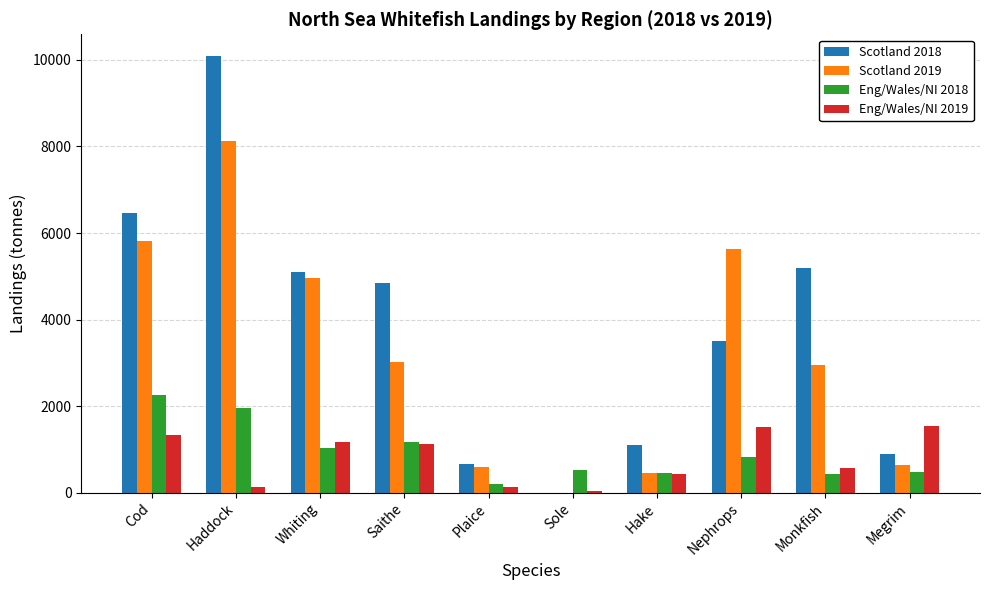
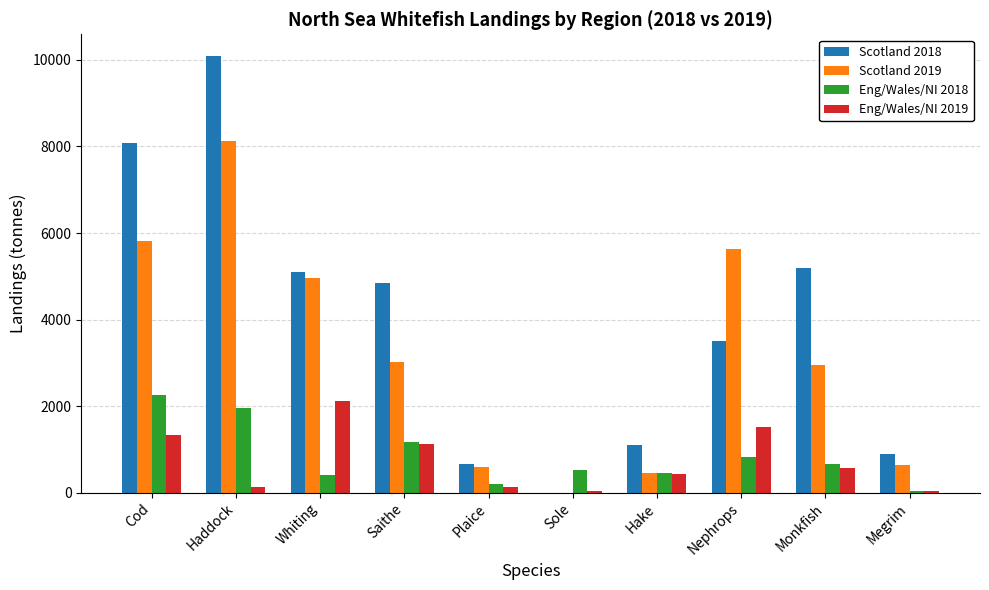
Scotland 2018, Cod: 6500 -> 8100
Eng/Wales/NI 2018, Whiting: 1000 -> 400
Eng/Wales/NI 2019, Whiting: 1200 -> 2100
Eng/Wales/NI 2018, Monkfish: 400 -> 700
Eng/Wales/NI 2018, Megrim: 500 -> 0
Eng/Wales/NI 2019, Megrim: 1500 -> 0
